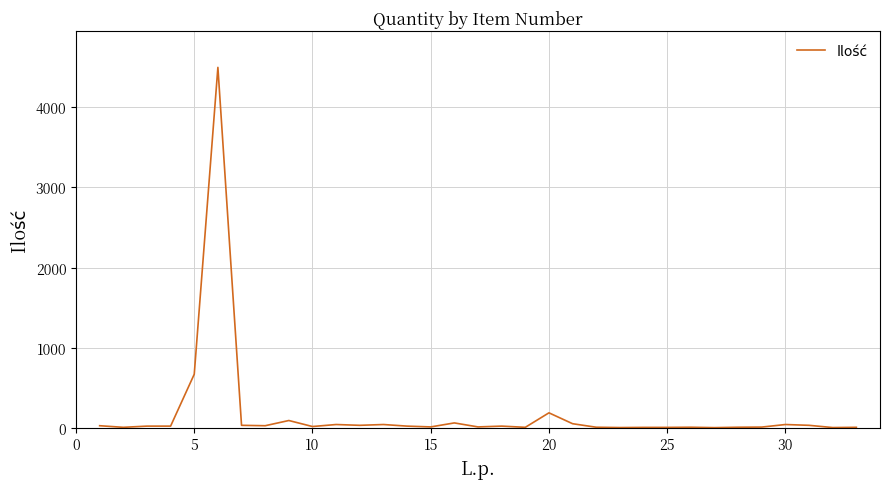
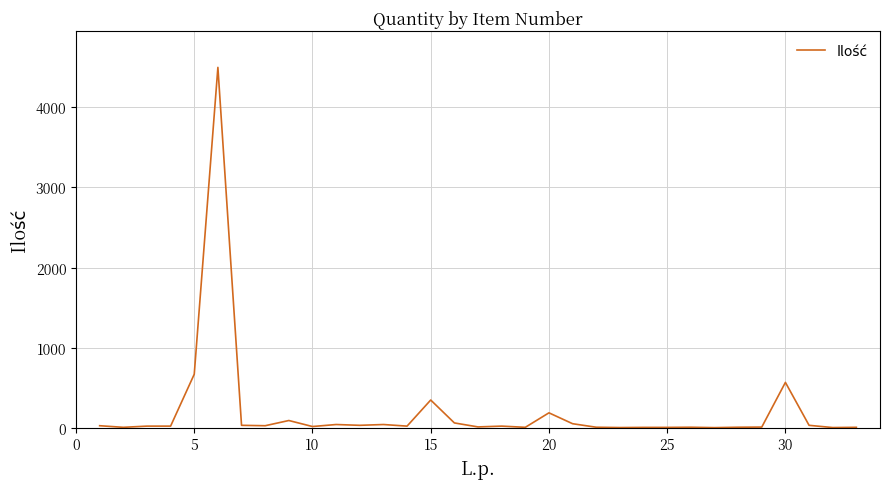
15: 0 -> 300
30: 0 -> 600
